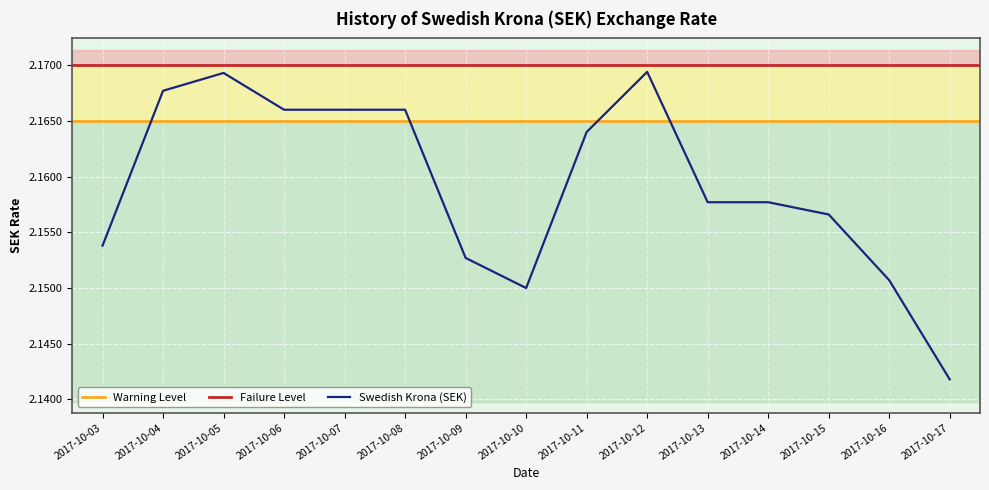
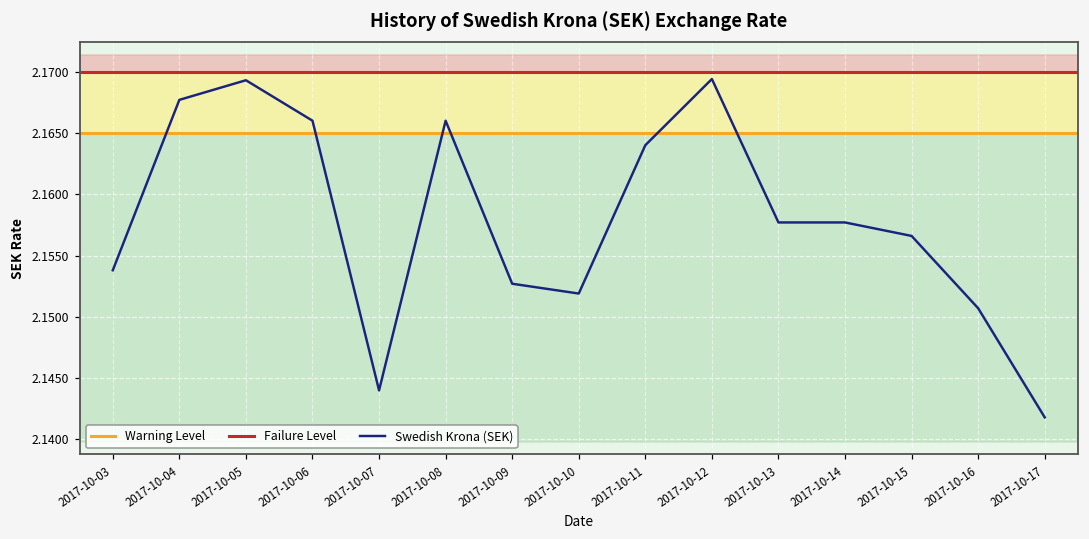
2017-10-07: 2.166 -> 2.144
2017-10-10: 2.1500 -> 2.1519
